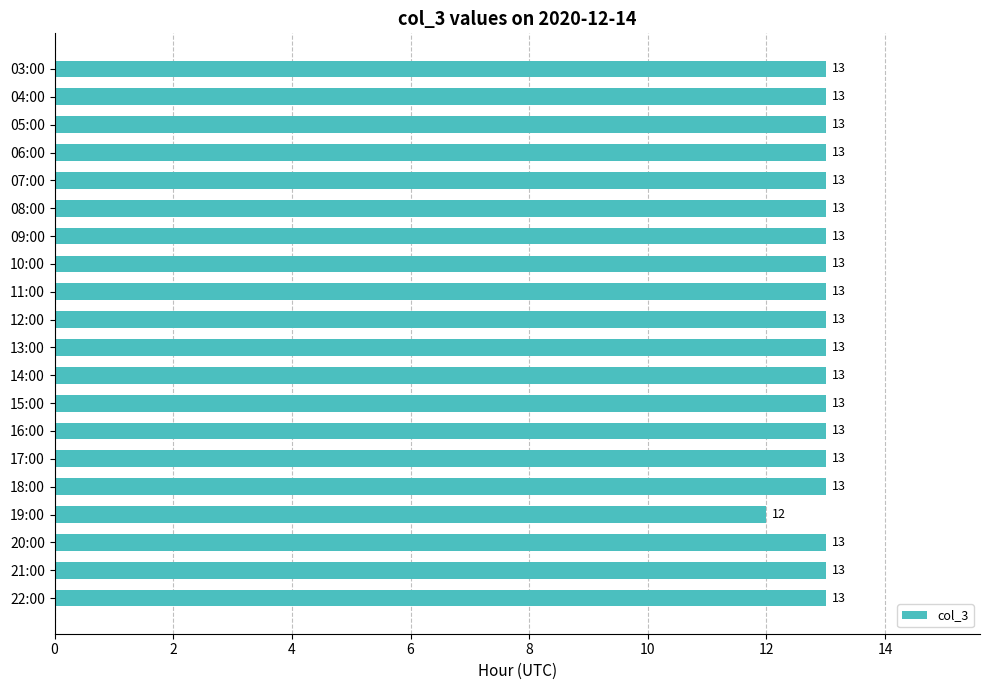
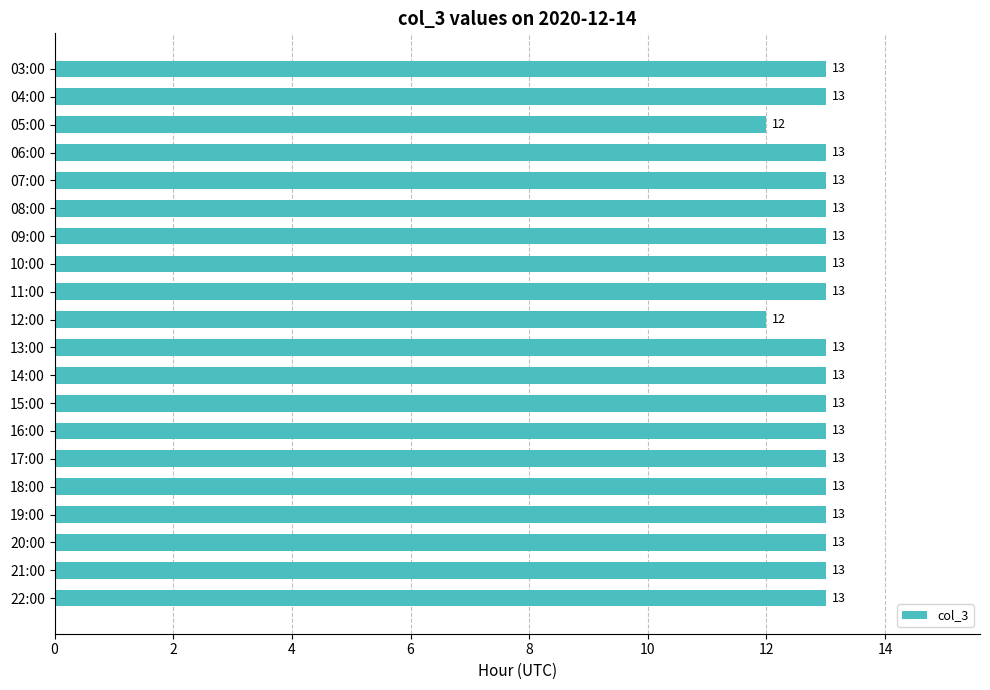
05:00: 13 -> 12
12:00: 13 -> 12
19:00: 12 -> 13
